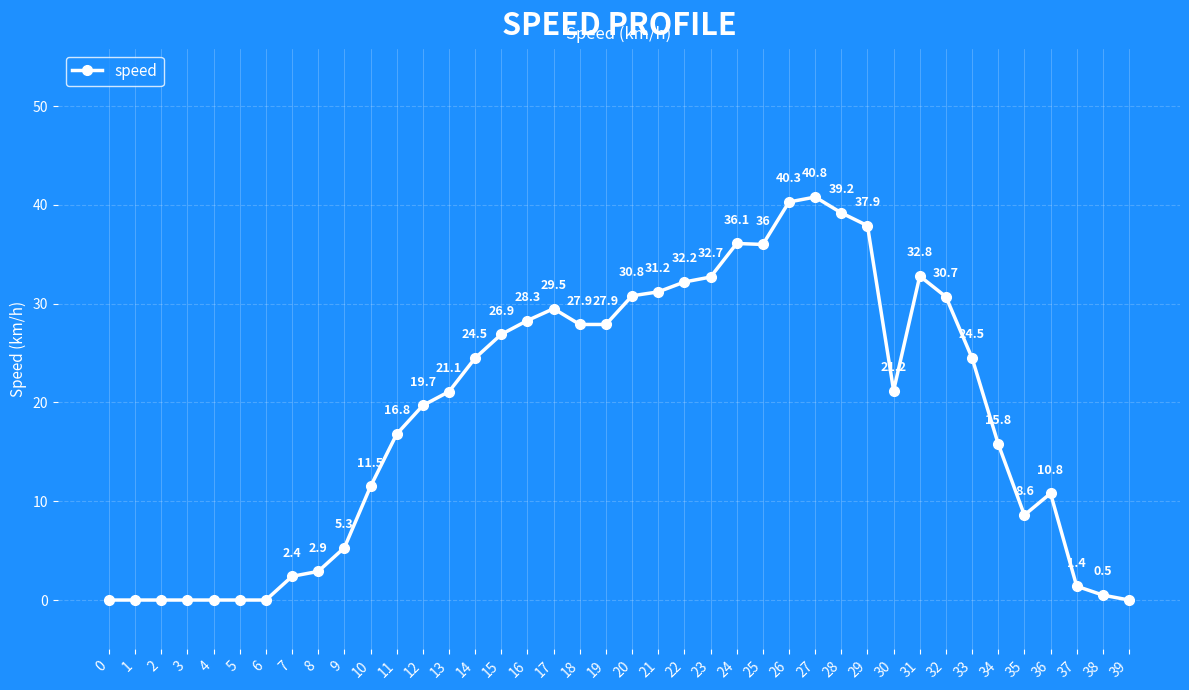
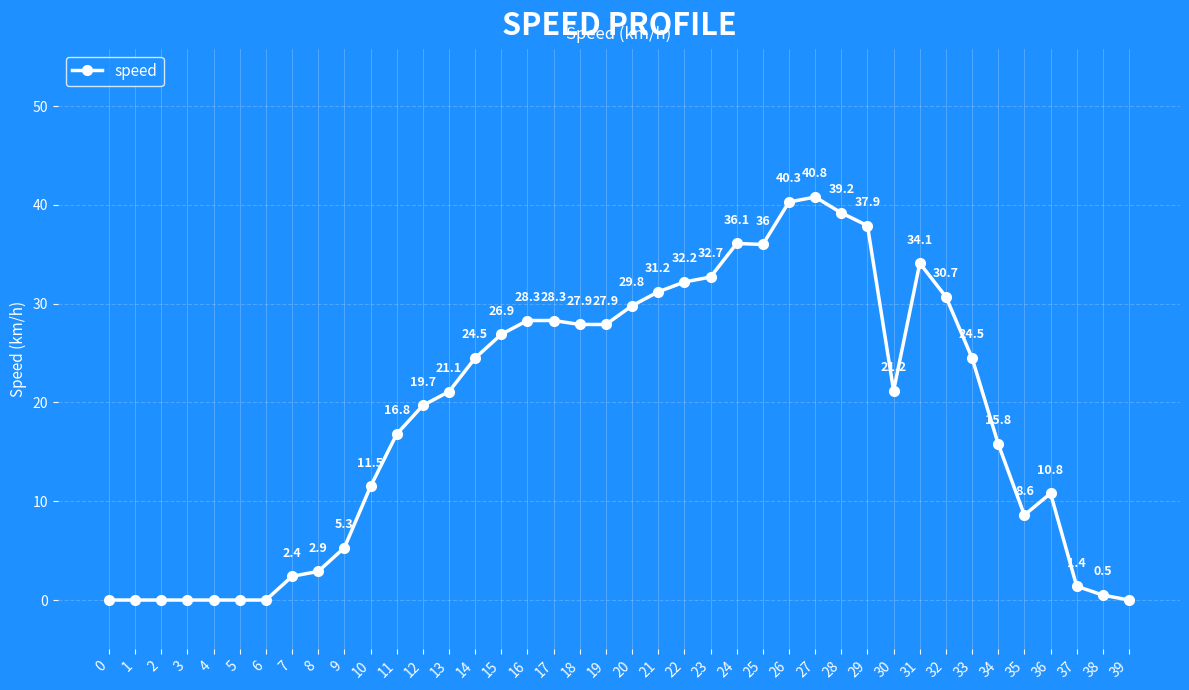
17: 29.5 -> 28.3
20: 30.8 -> 29.8
31: 32.8 -> 34.1
